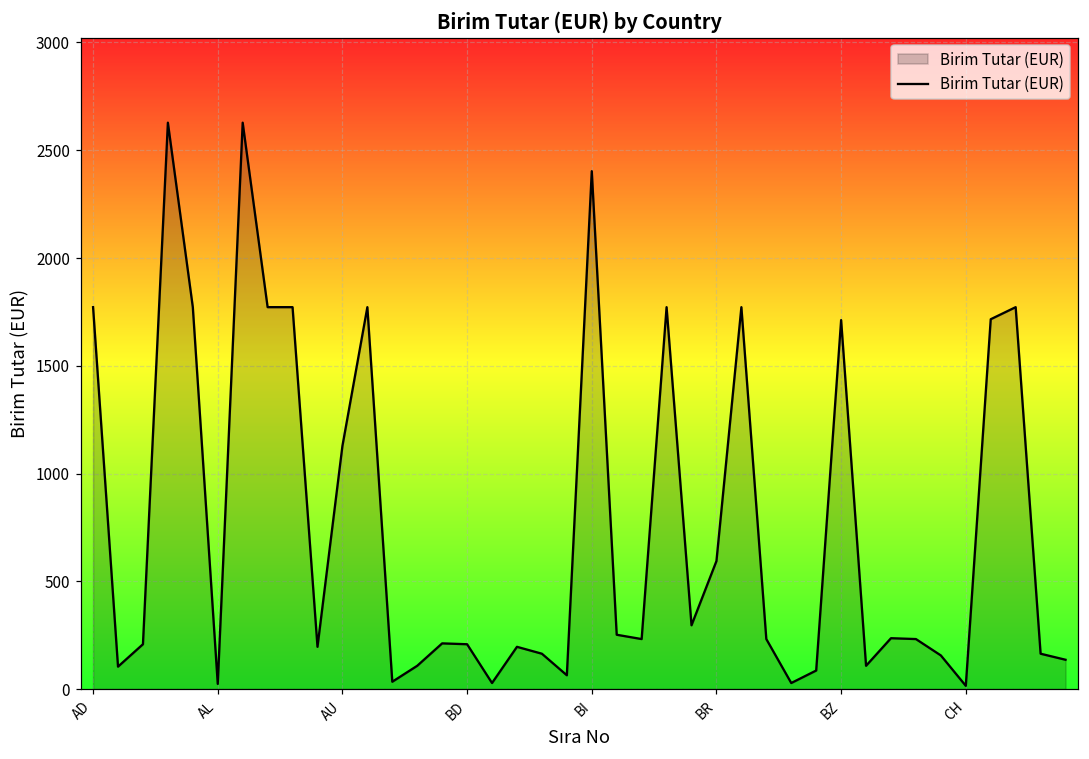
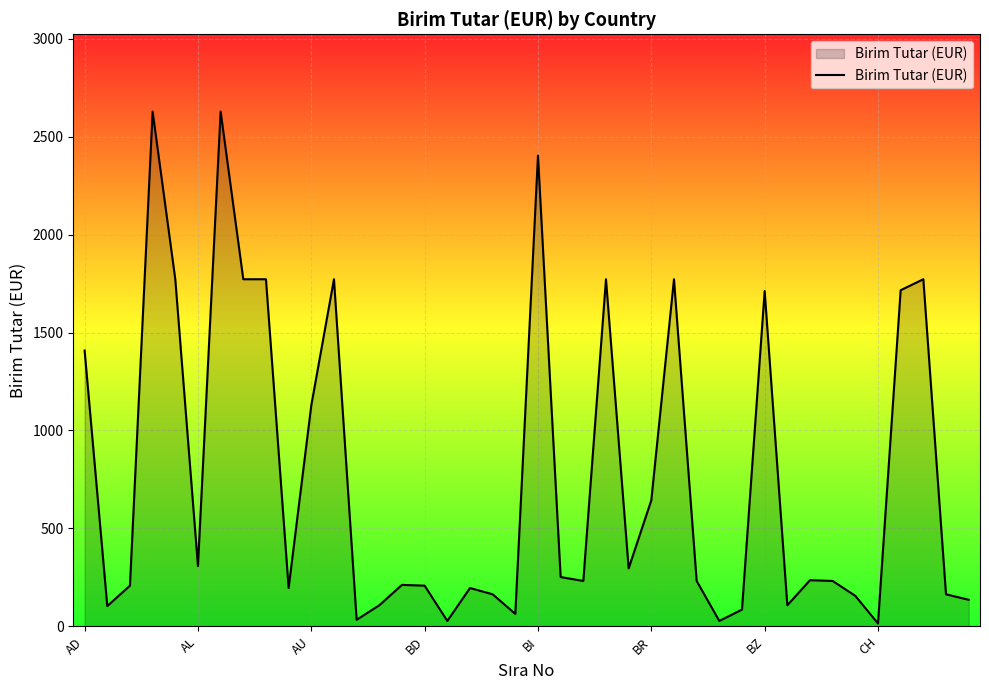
AD: 1770 -> 1410
AL: 20 -> 310
BR: 590 -> 640
